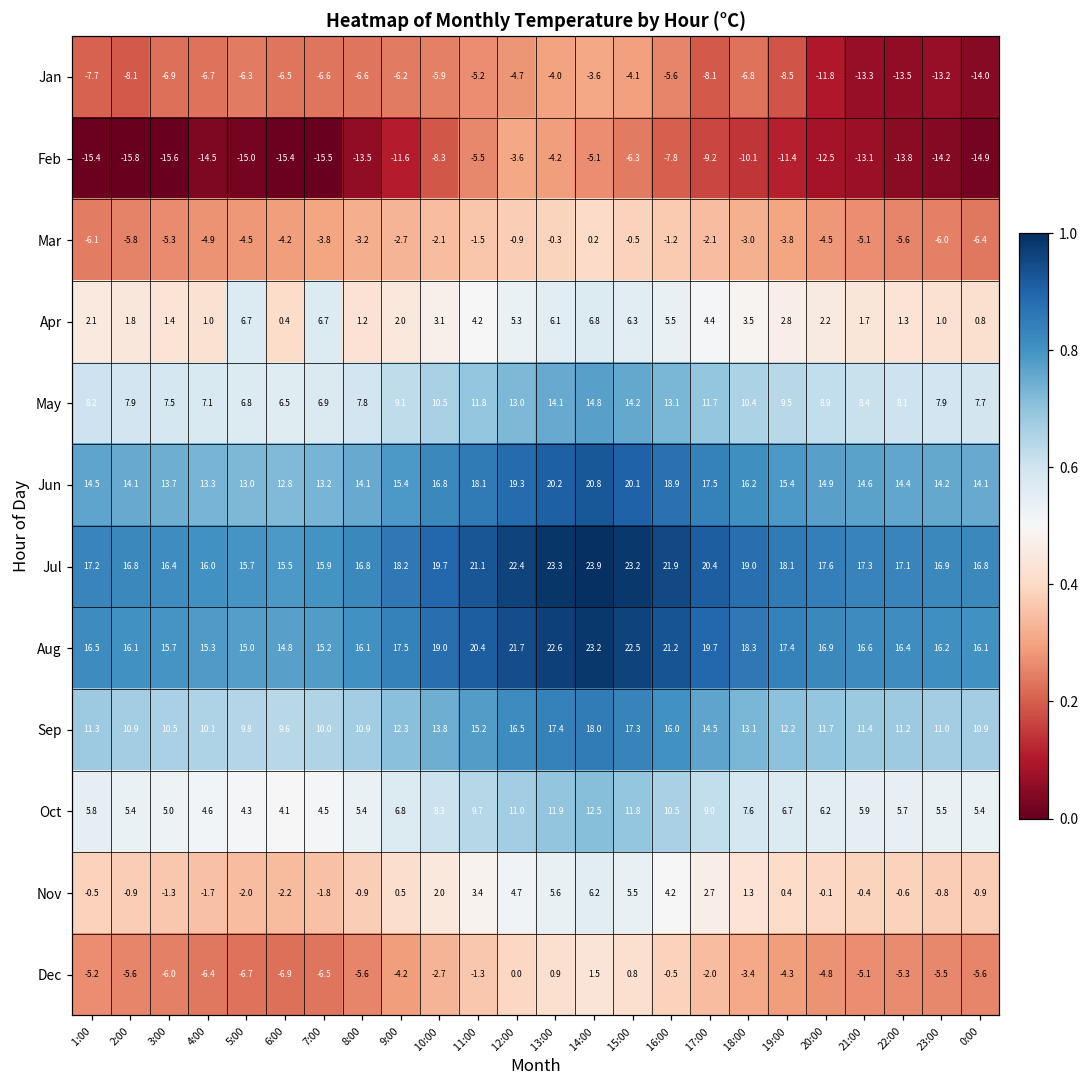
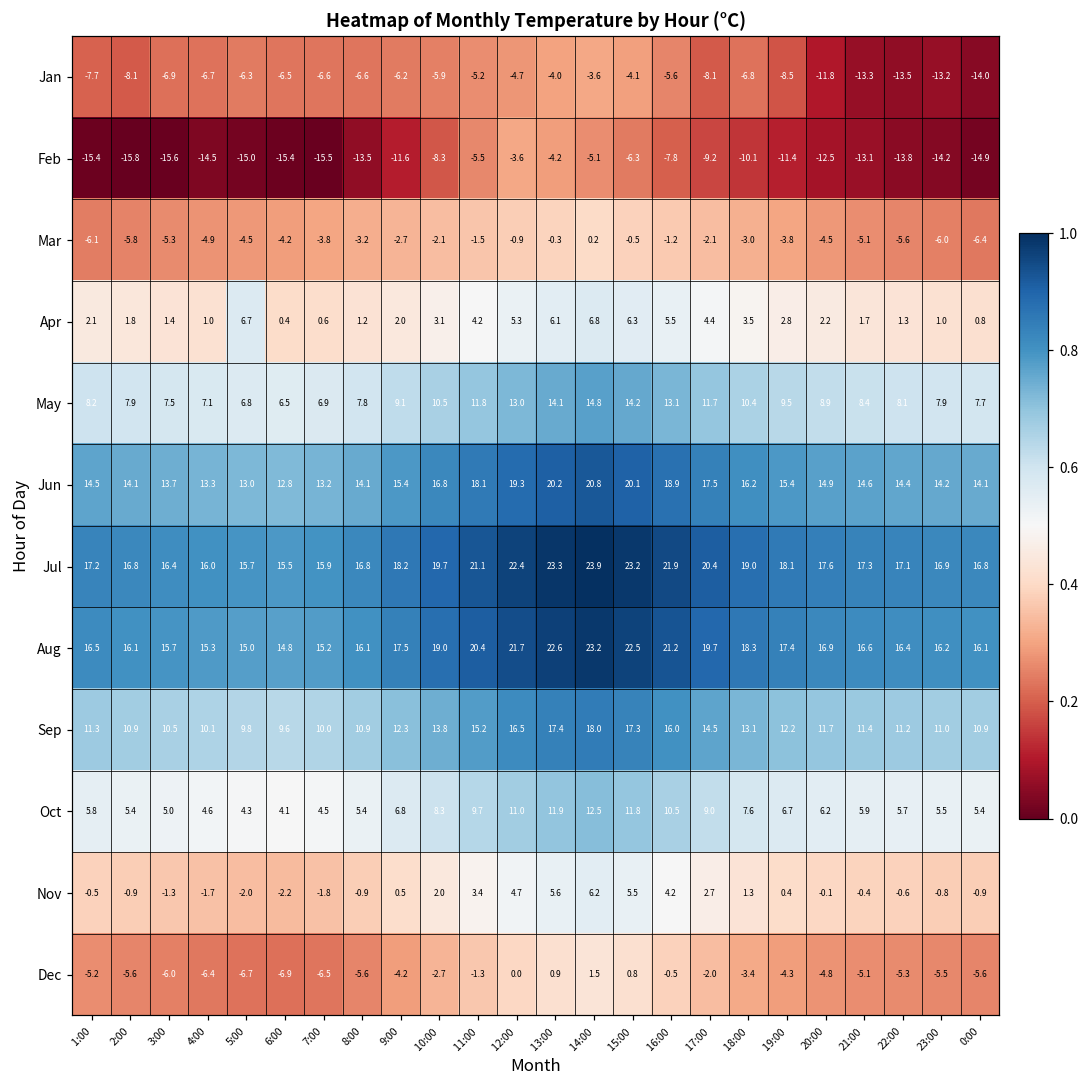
Apr, 7:00: 6.7 -> 0.6
